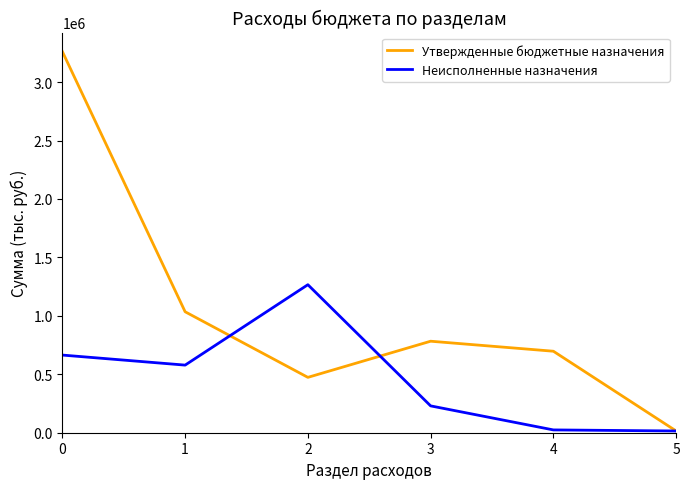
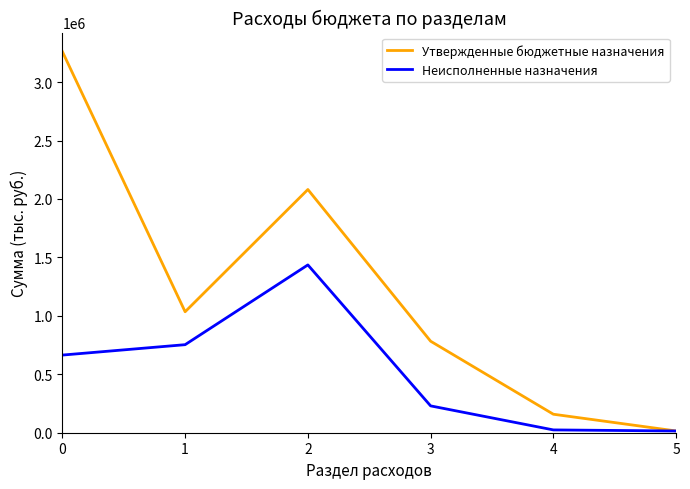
Неисполненные назначения, 1: 580000 -> 750000
Утвержденные бюджетные назначения, 2: 470000 -> 2080000
Неисполненные назначения, 2: 1270000 -> 1440000
Утвержденные бюджетные назначения, 4: 700000 -> 160000
